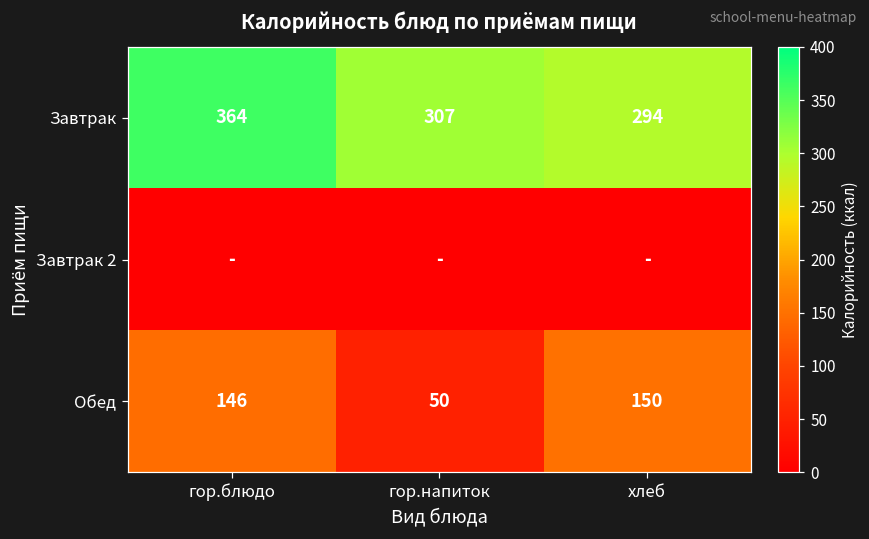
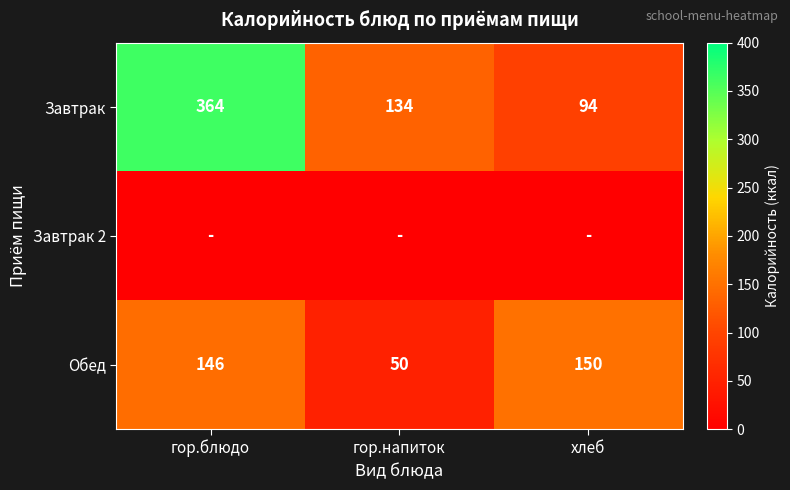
Завтрак, гор.напиток: 307 -> 134
Завтрак, хлеб: 294 -> 94
